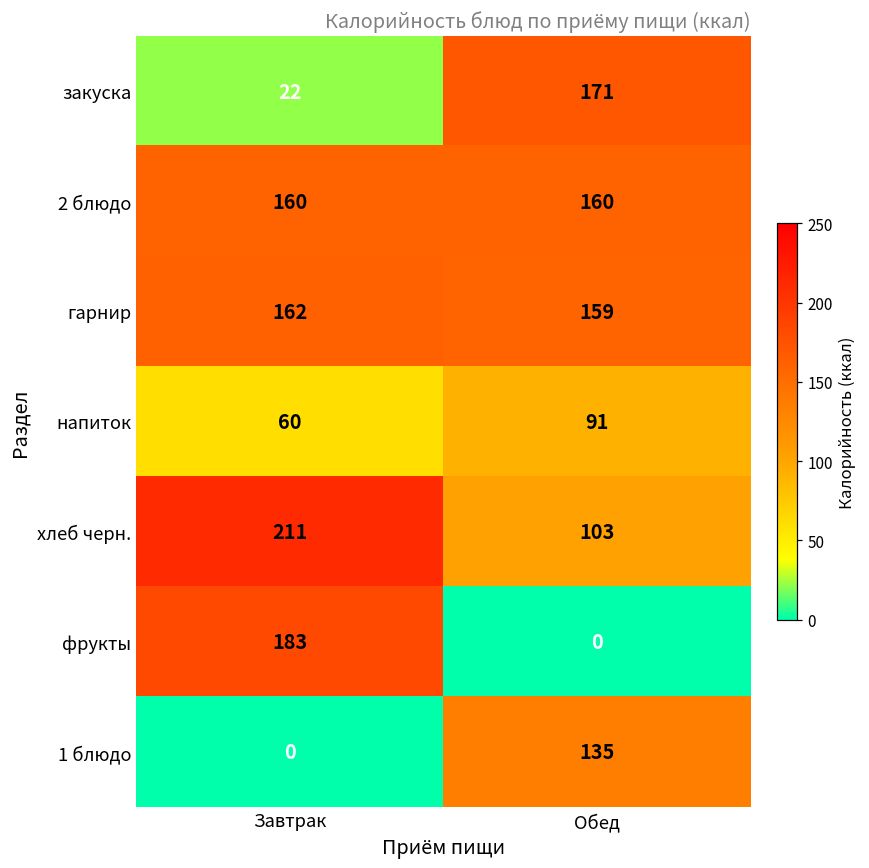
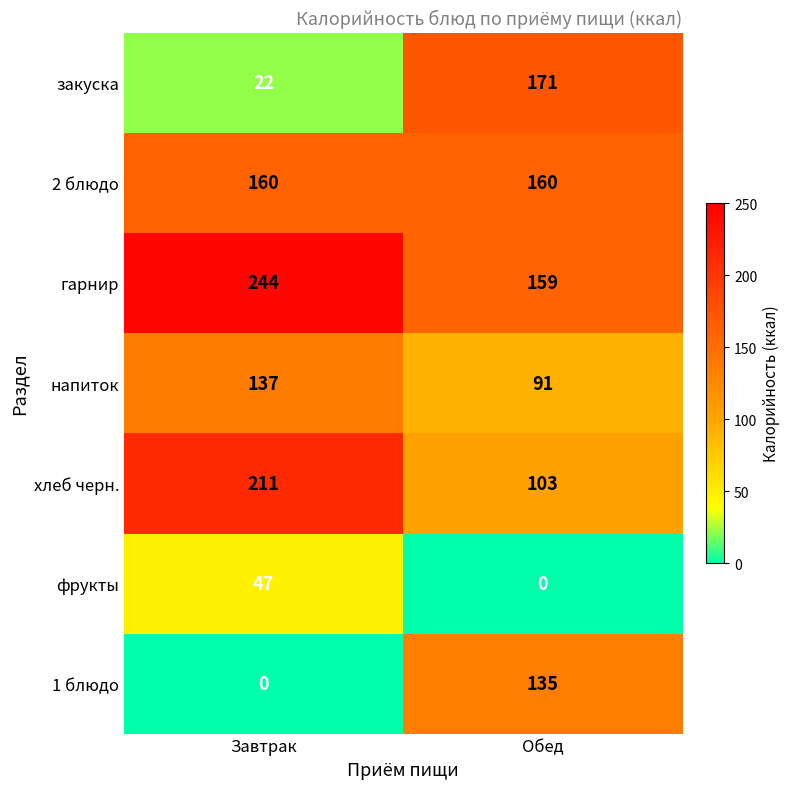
гарнир, Завтрак: 162 -> 244
напиток, Завтрак: 60 -> 137
фрукты, Завтрак: 183 -> 47
